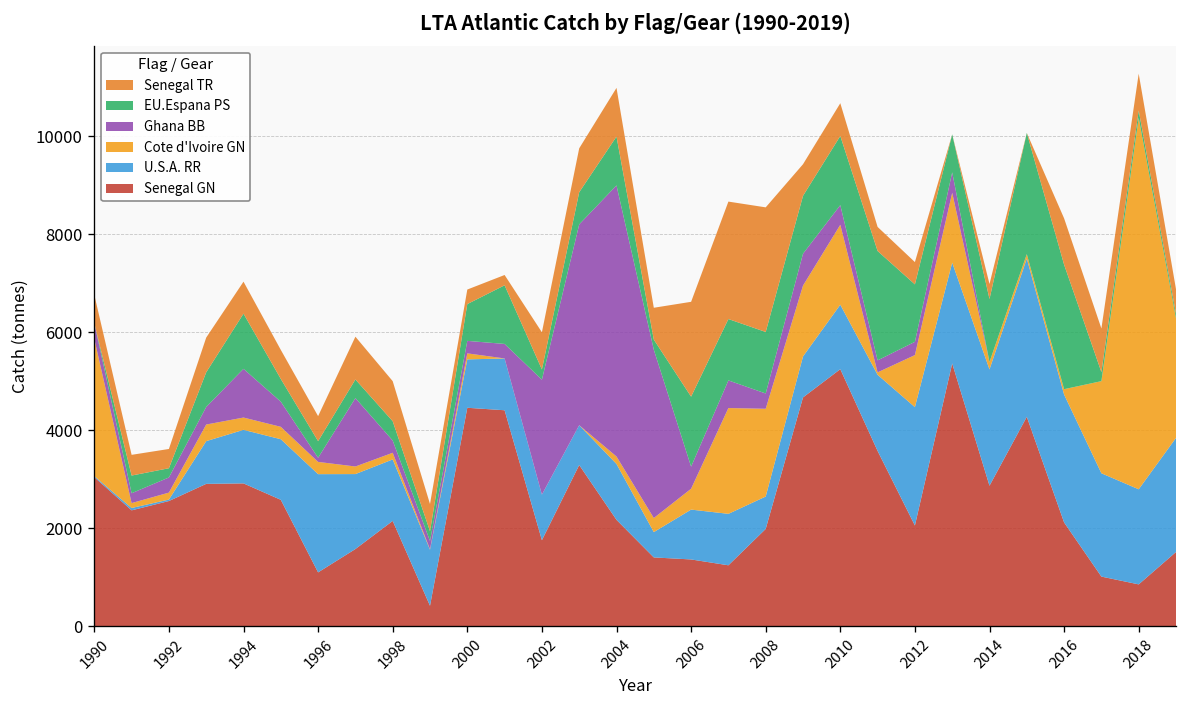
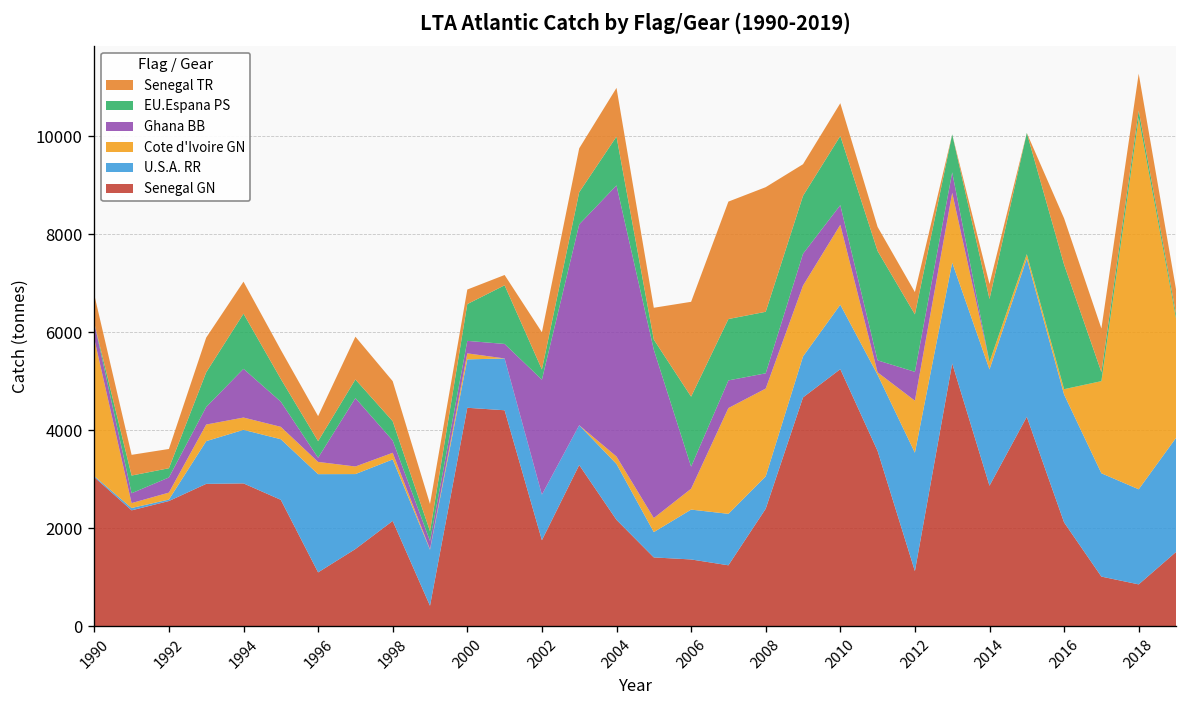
Senegal GN, 2008: 2000 -> 2400
Senegal GN, 2012: 2100 -> 1100
Ghana BB, 2012: 300 -> 600
